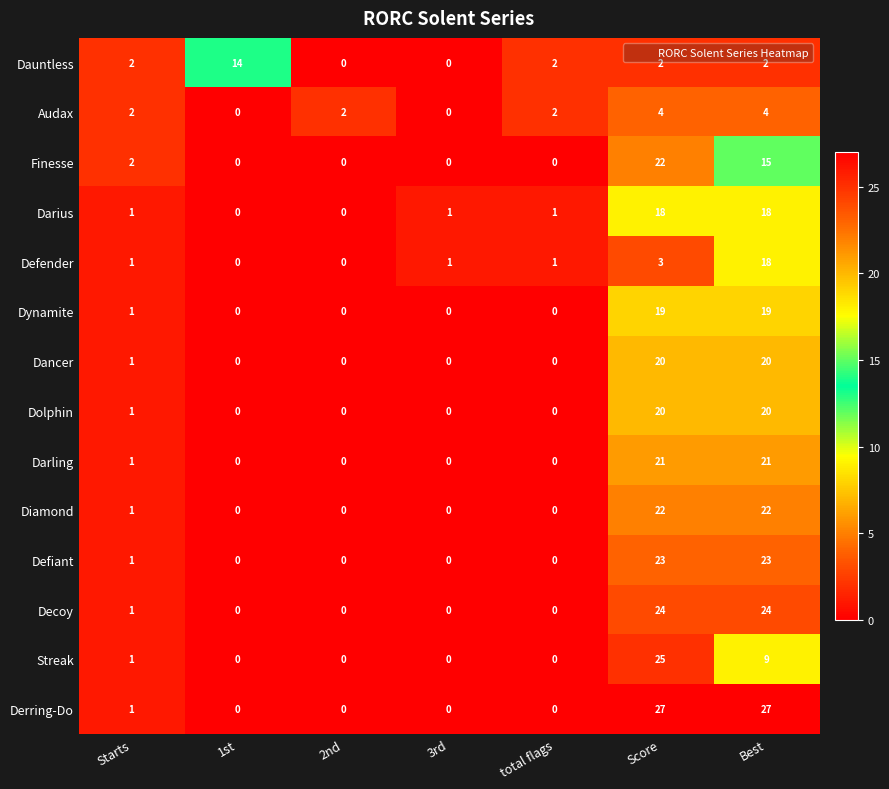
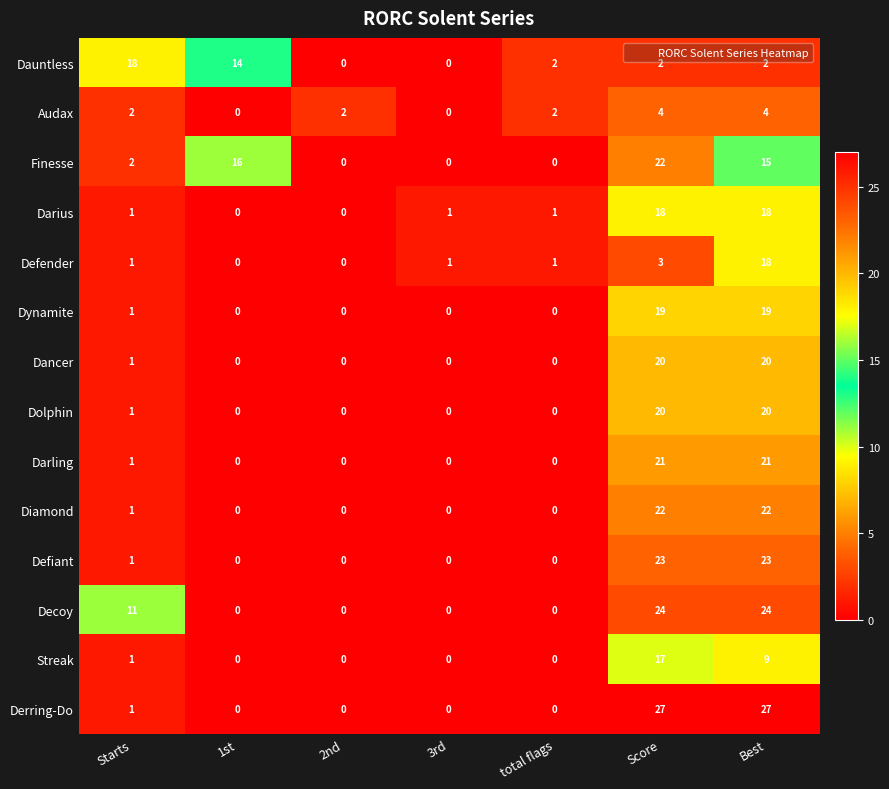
Dauntless, Starts: 2 -> 18
Finesse, 1st: 0 -> 16
Decoy, Starts: 1 -> 11
Streak, Score: 25 -> 17
